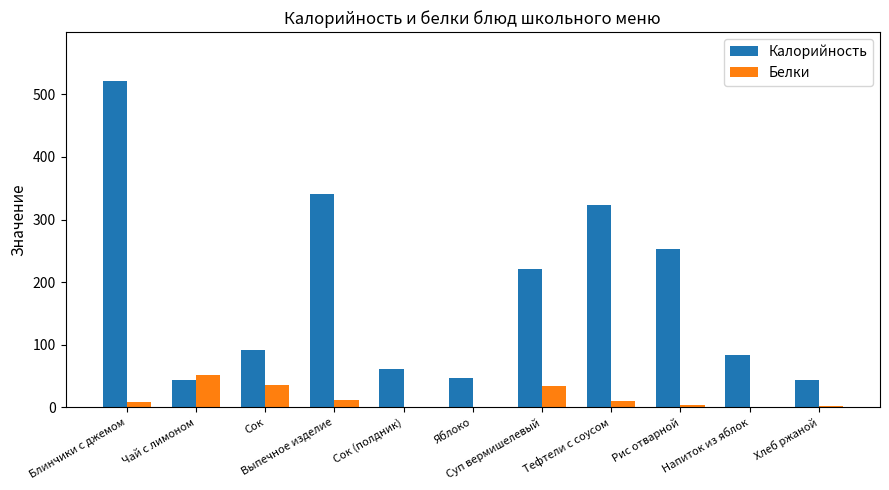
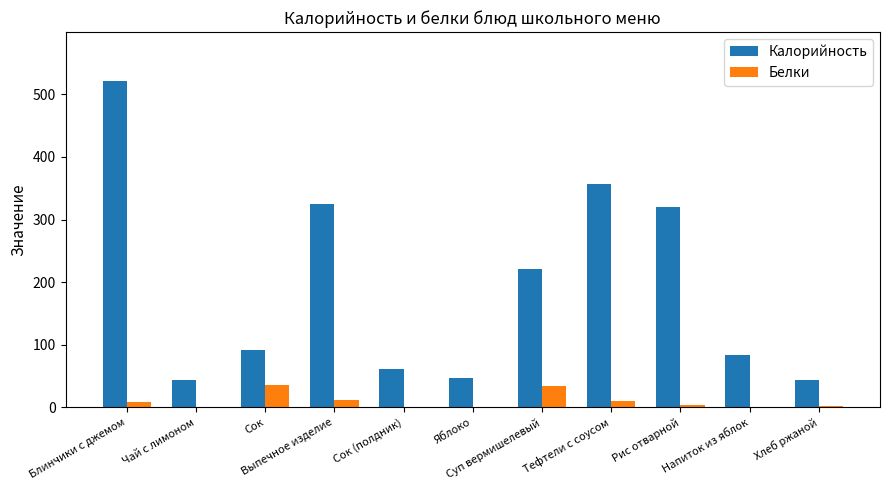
Белки, Чай с лимоном: 50 -> 0
Калорийность, Выпечное изделие: 340 -> 330
Калорийность, Тефтели с соусом: 320 -> 360
Калорийность, Рис отварной: 250 -> 320
